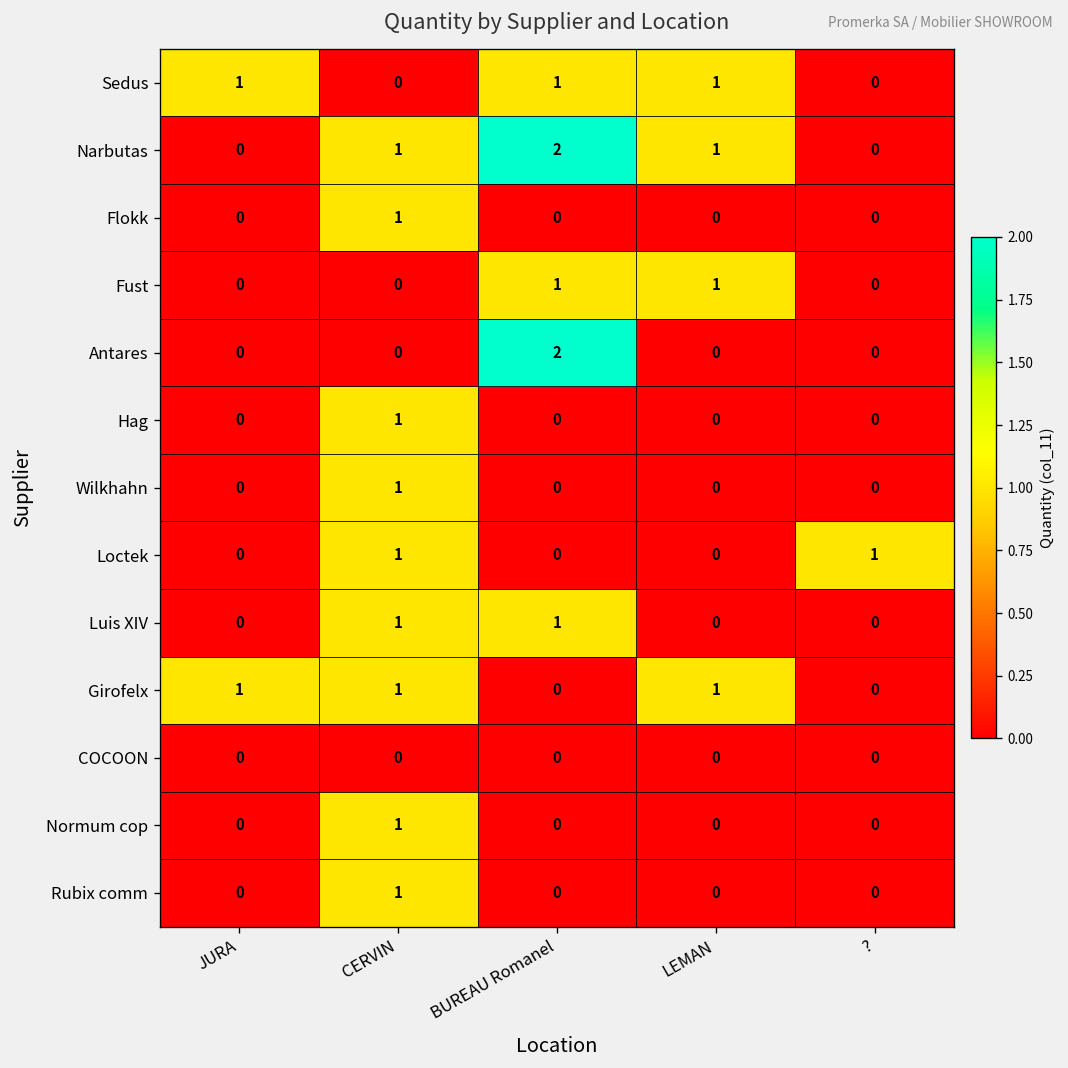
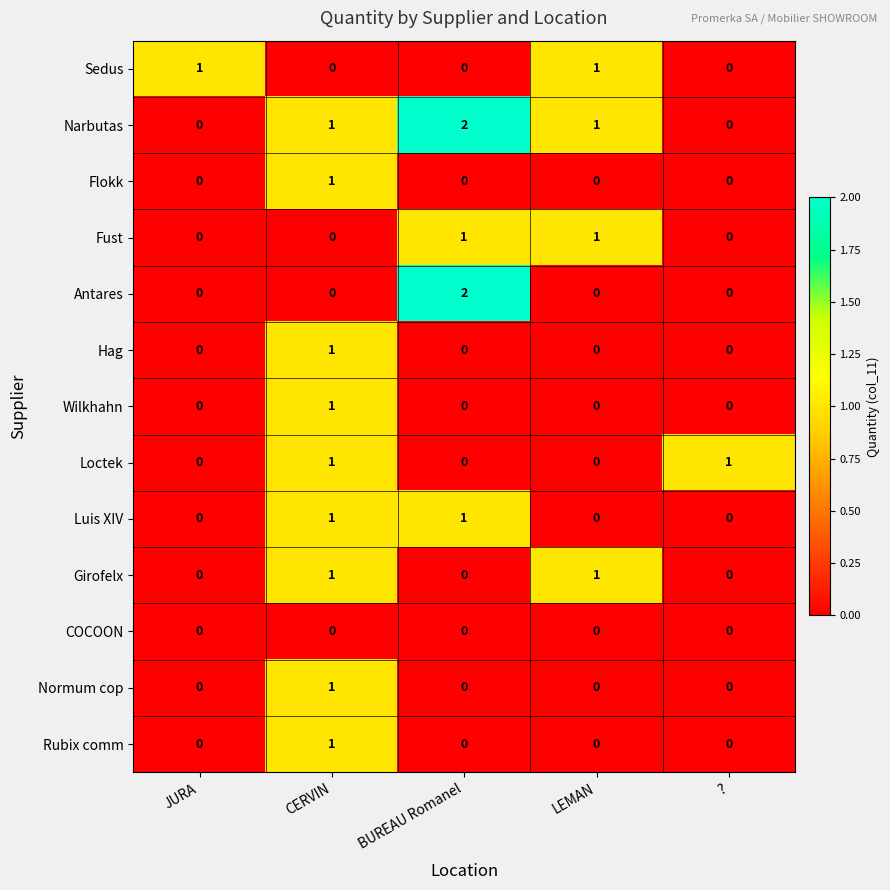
Sedus, BUREAU Romanel: 1 -> 0
Girofelx, JURA: 1 -> 0
